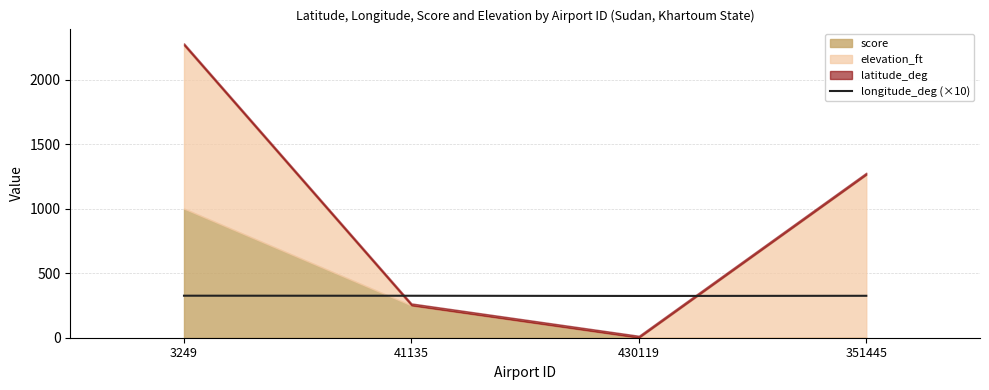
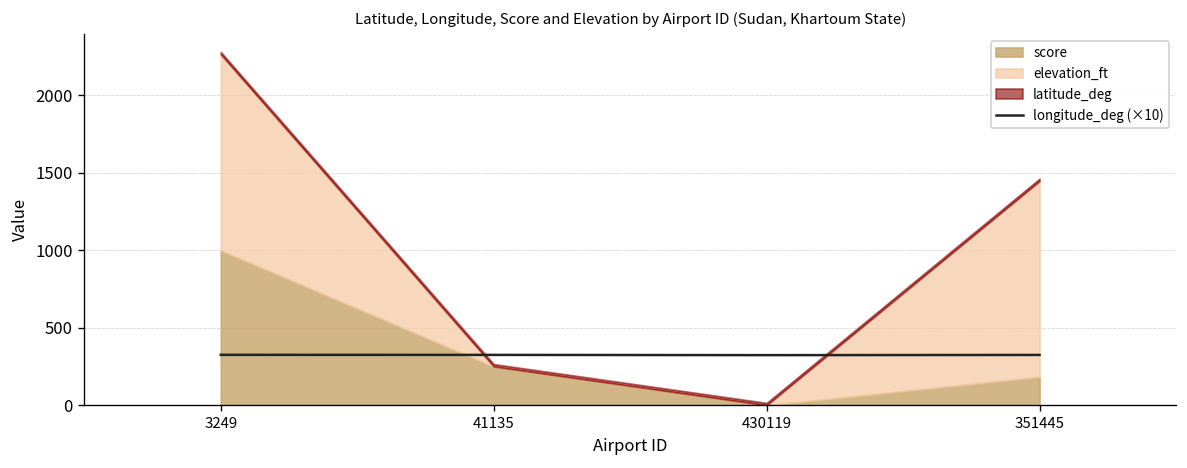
score, 351445: 0 -> 180
